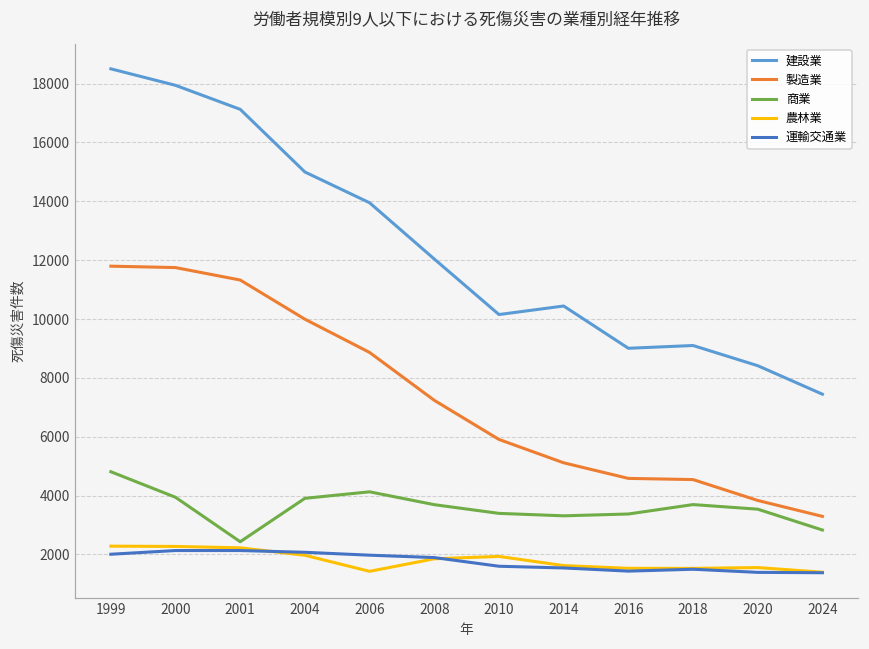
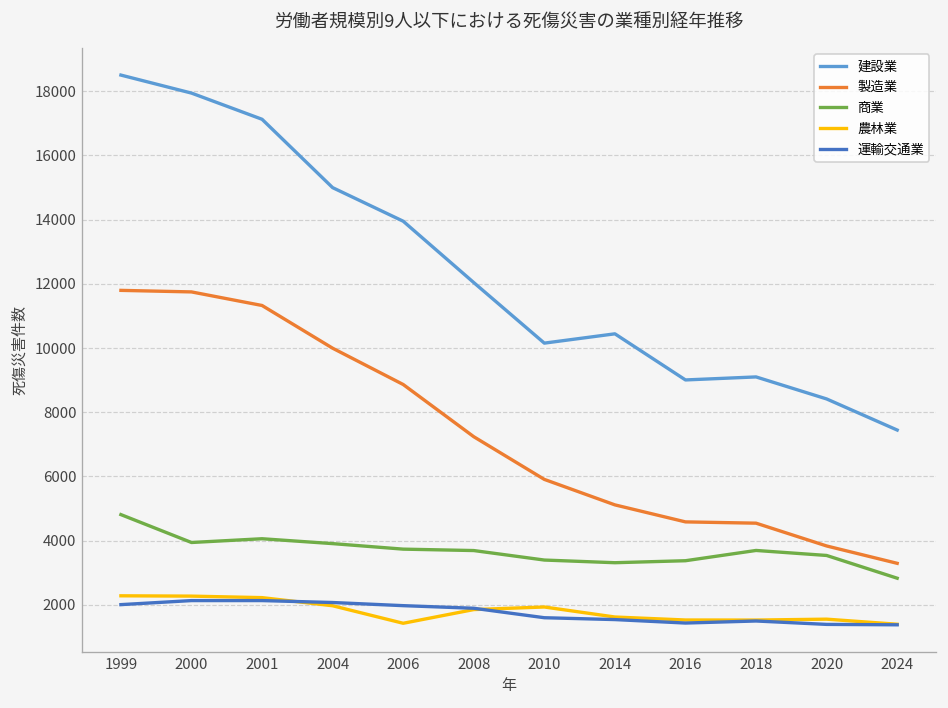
商業, 2001: 2400 -> 4100
商業, 2006: 4100 -> 3700
